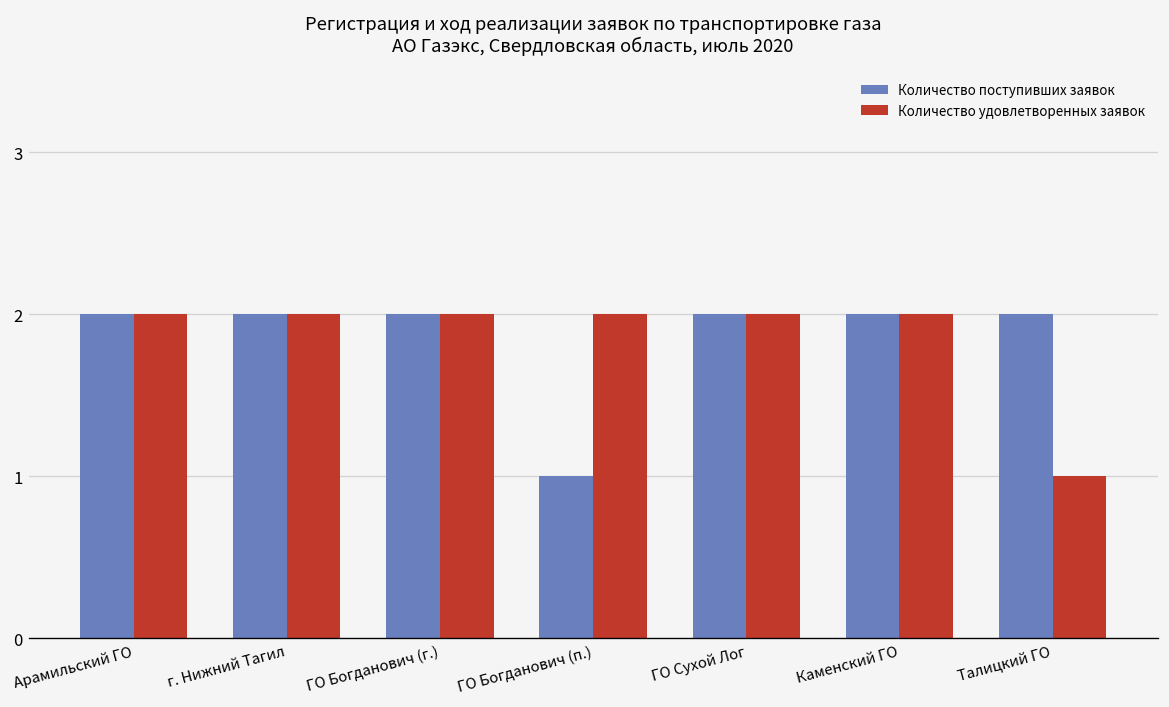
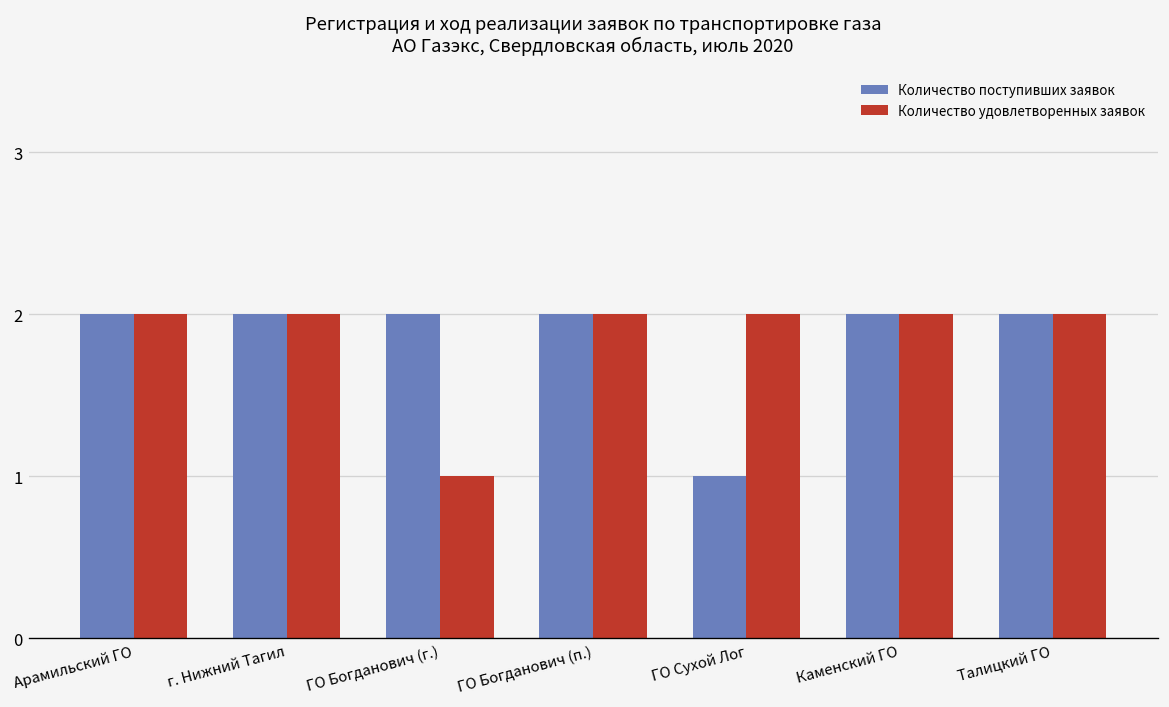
Количество удовлетворенных заявок, ГО Богданович (г.): 2 -> 1
Количество поступивших заявок, ГО Богданович (п.): 1 -> 2
Количество поступивших заявок, ГО Сухой Лог: 2 -> 1
Количество удовлетворенных заявок, Талицкий ГО: 1 -> 2
